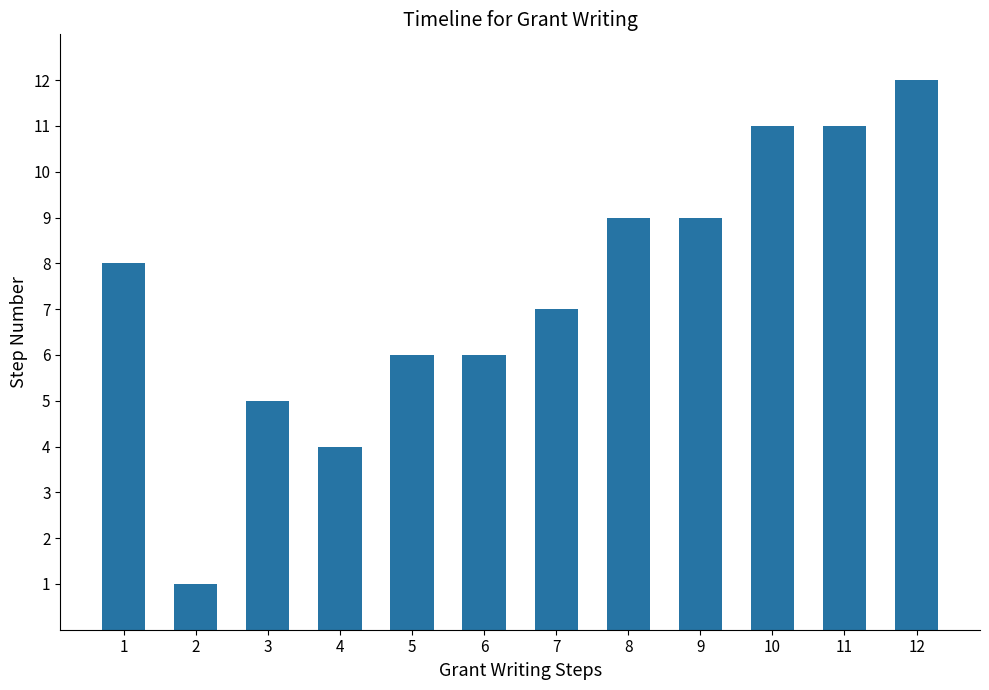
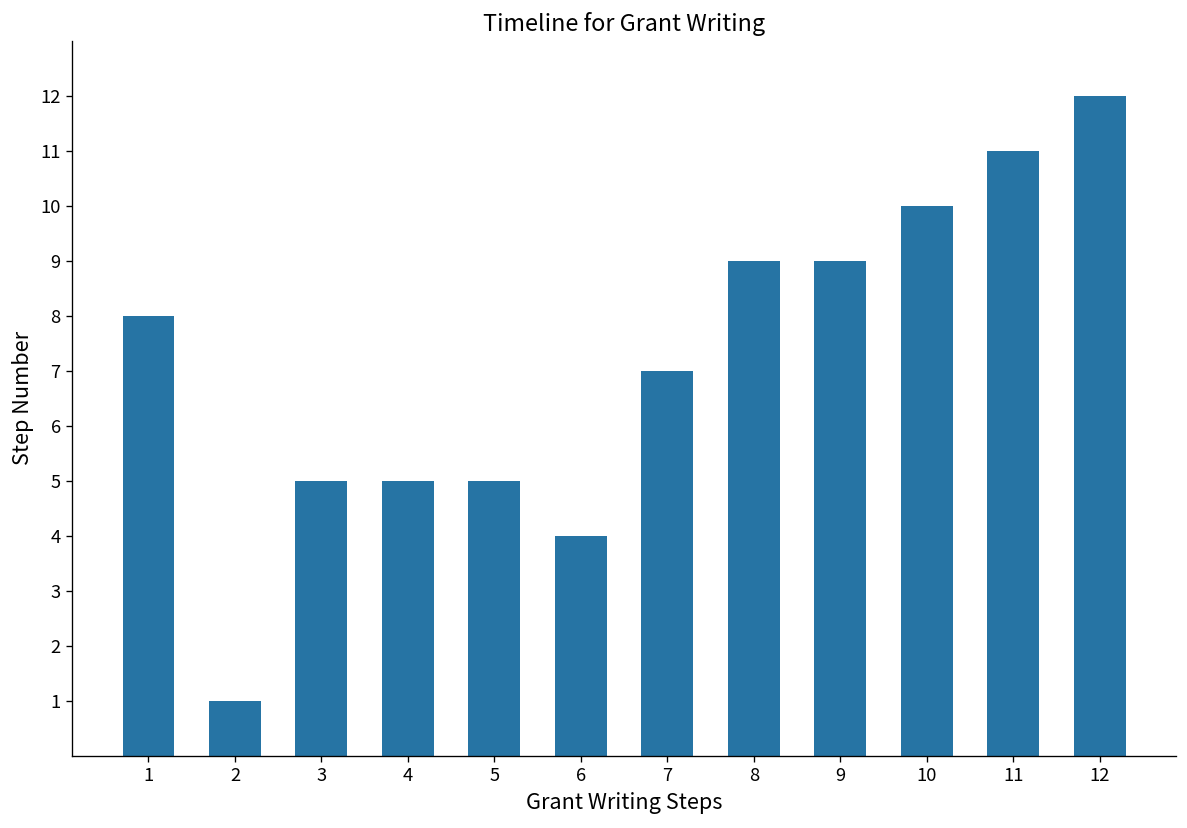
4: 4 -> 5
5: 6 -> 5
6: 6 -> 4
10: 11 -> 10
